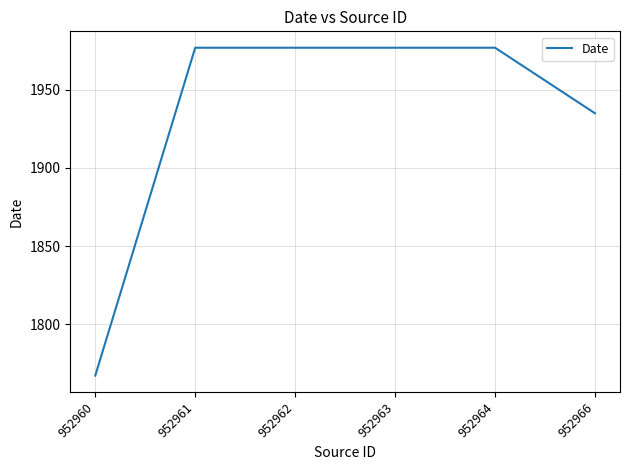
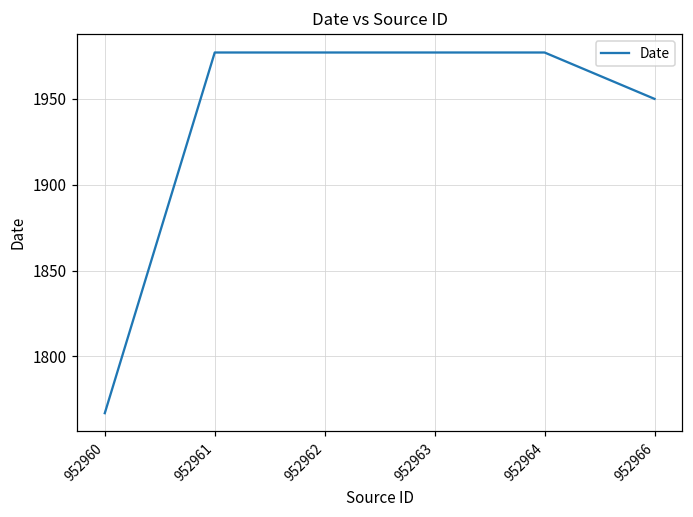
952966: 1935 -> 1950
